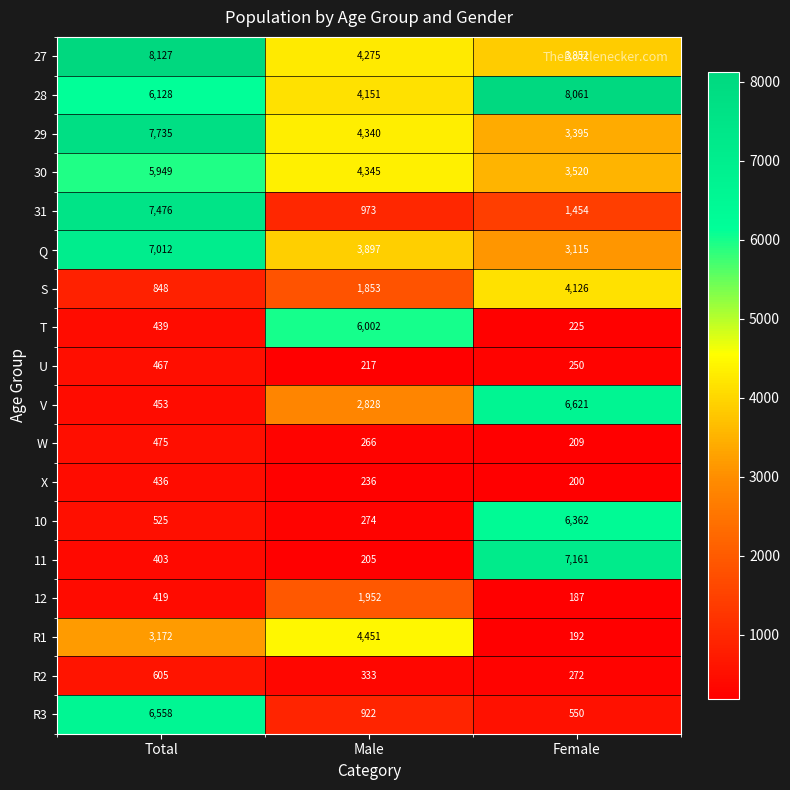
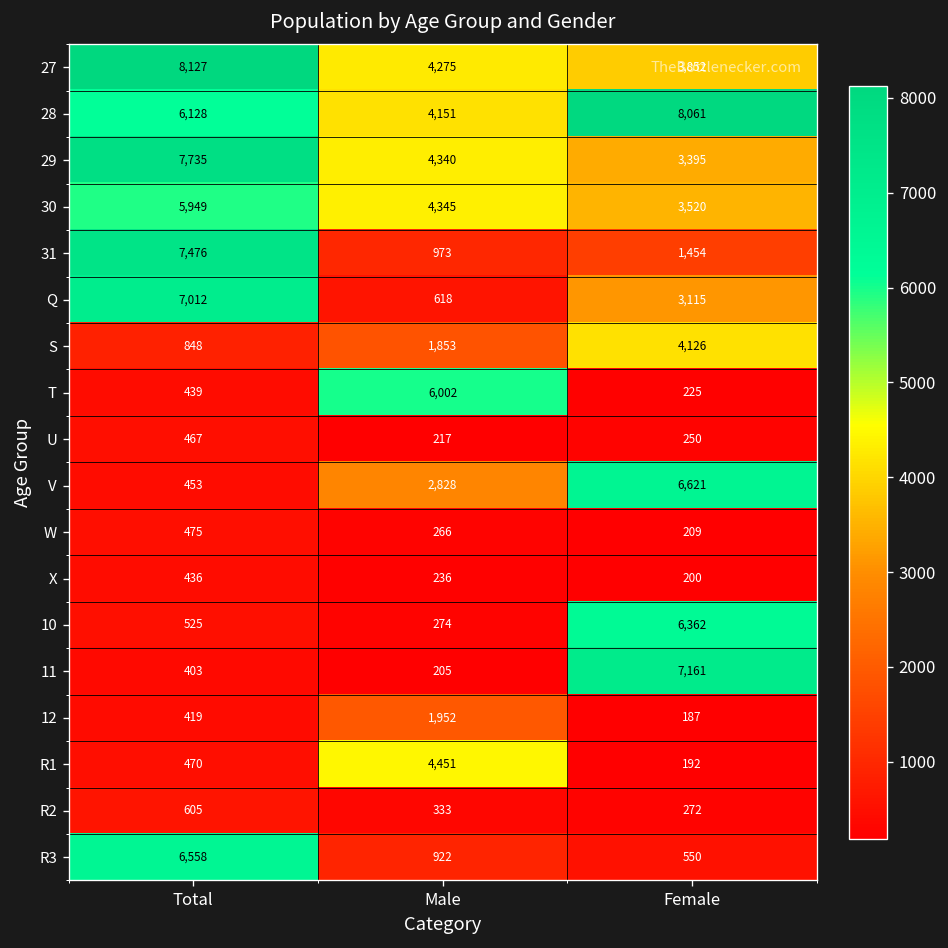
Q, Male: 3,897 -> 618
R1, Total: 3,172 -> 470
